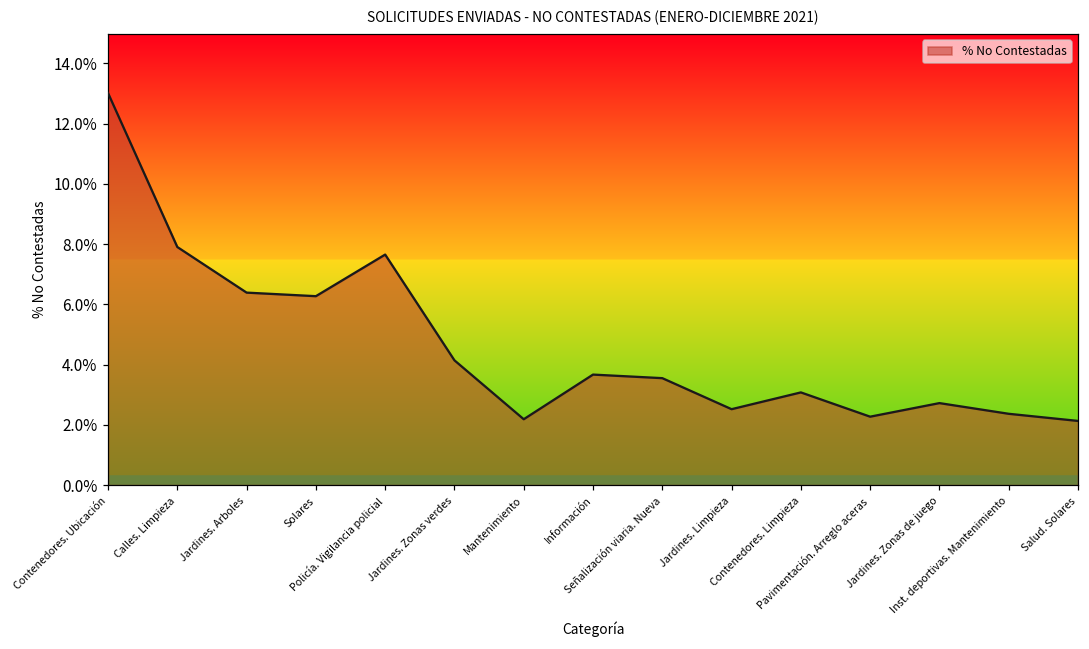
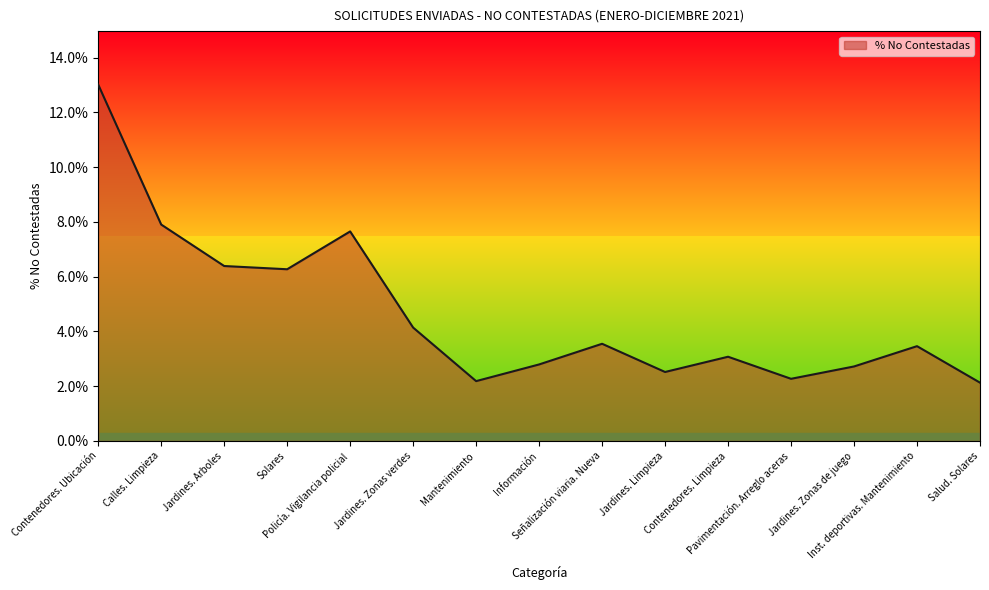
Información: 3.7% -> 2.8%
Inst. deportivas. Mantenimiento: 2.4% -> 3.5%
